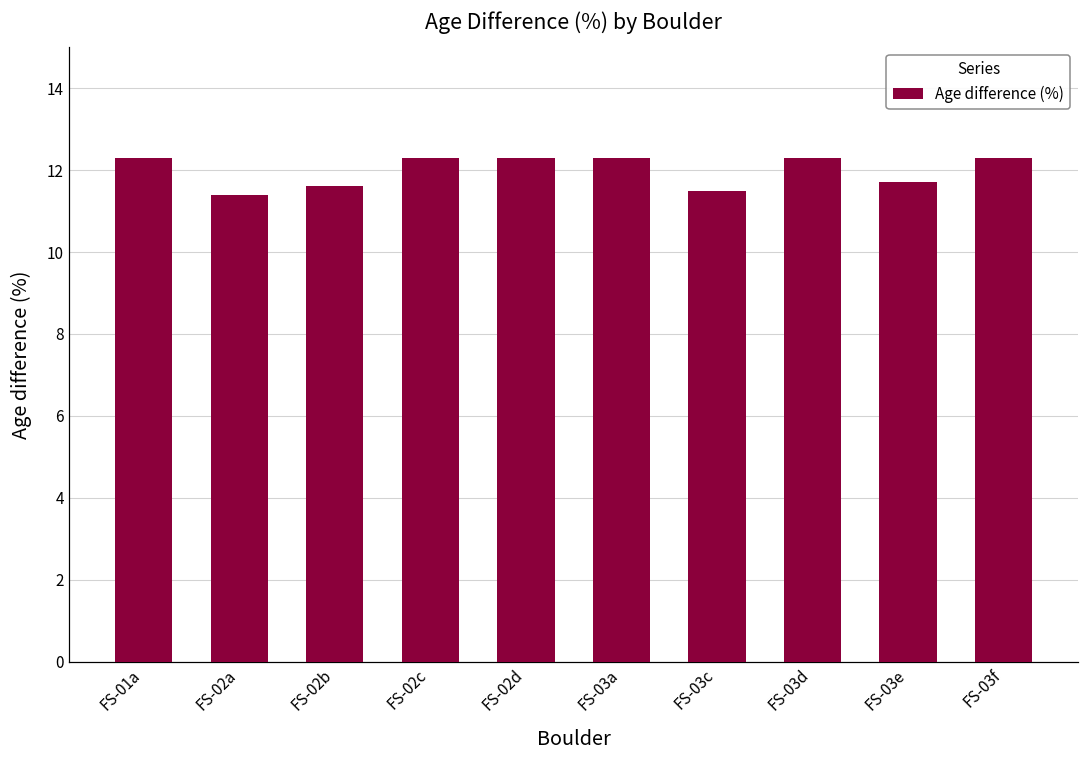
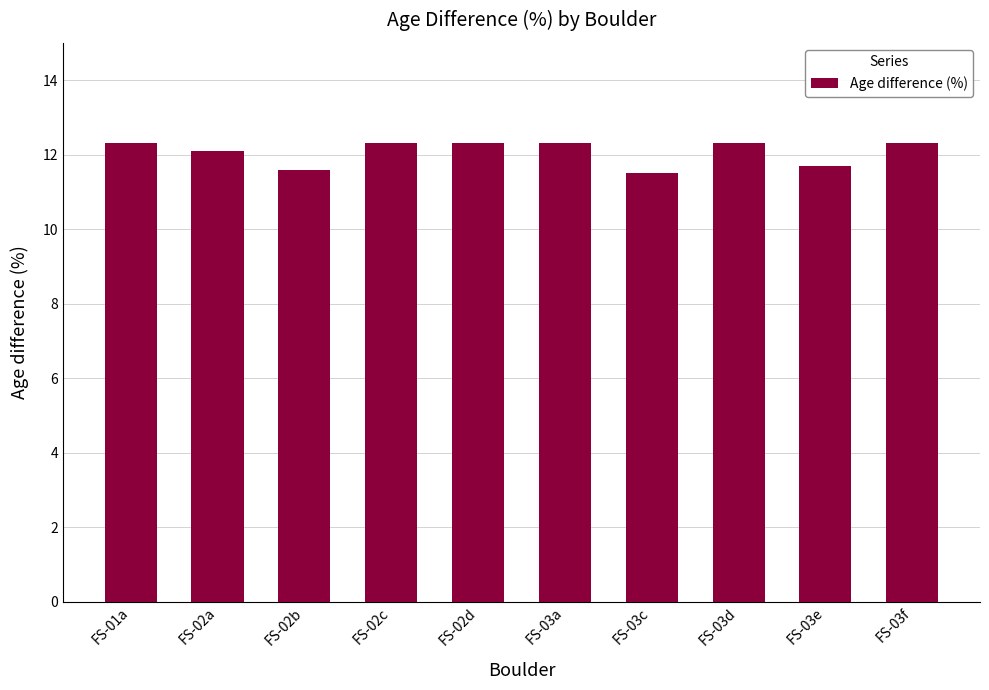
FS-02a: 11.4 -> 12.1
